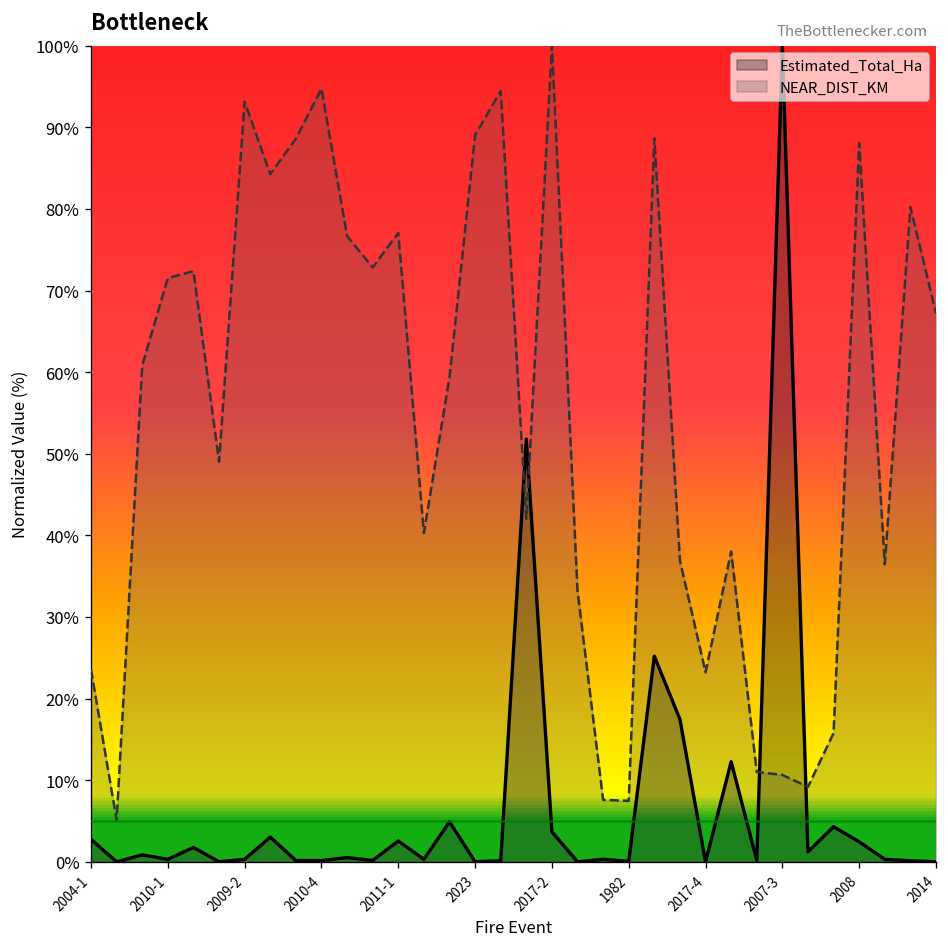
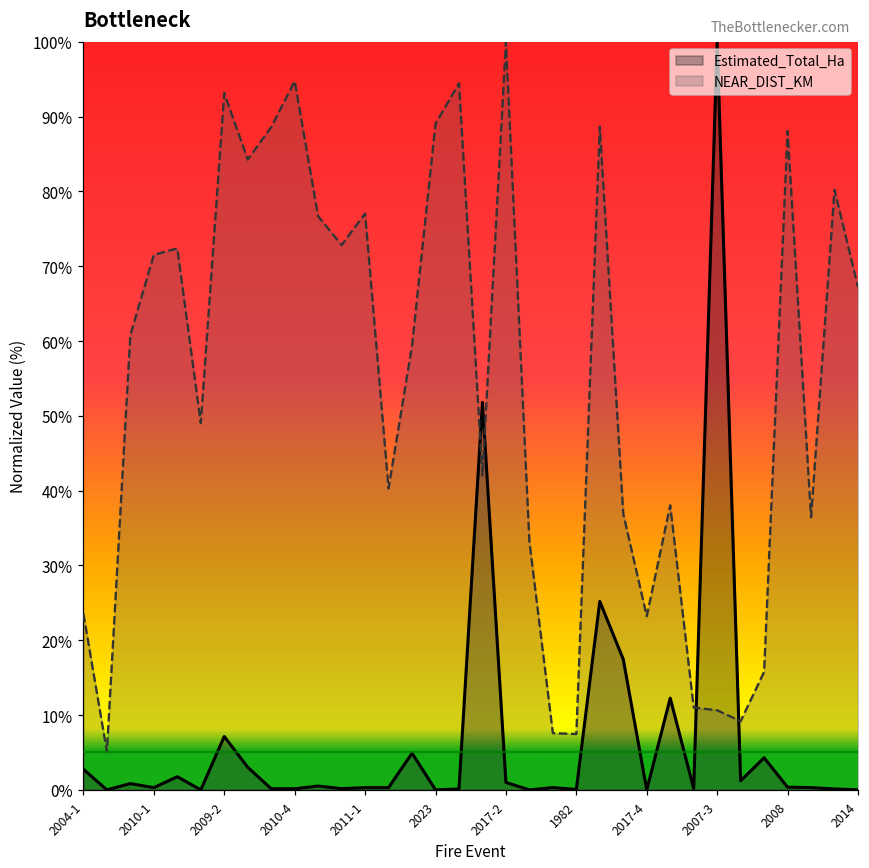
Estimated_Total_Ha, 2009-2: 0% -> 7%
Estimated_Total_Ha, 2011-1: 3% -> 0%
Estimated_Total_Ha, 2017-2: 4% -> 1%
Estimated_Total_Ha, 2008: 2% -> 0%
